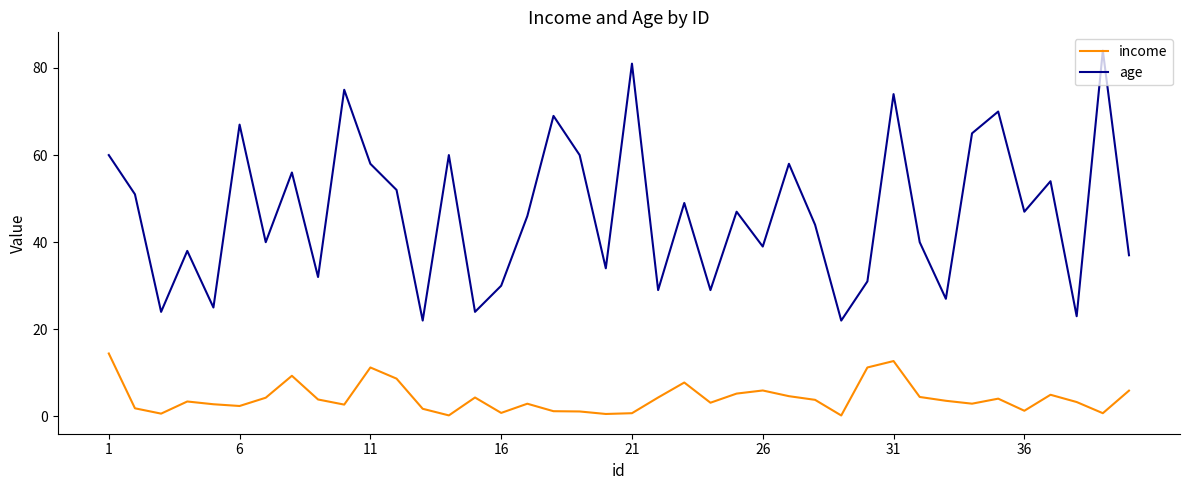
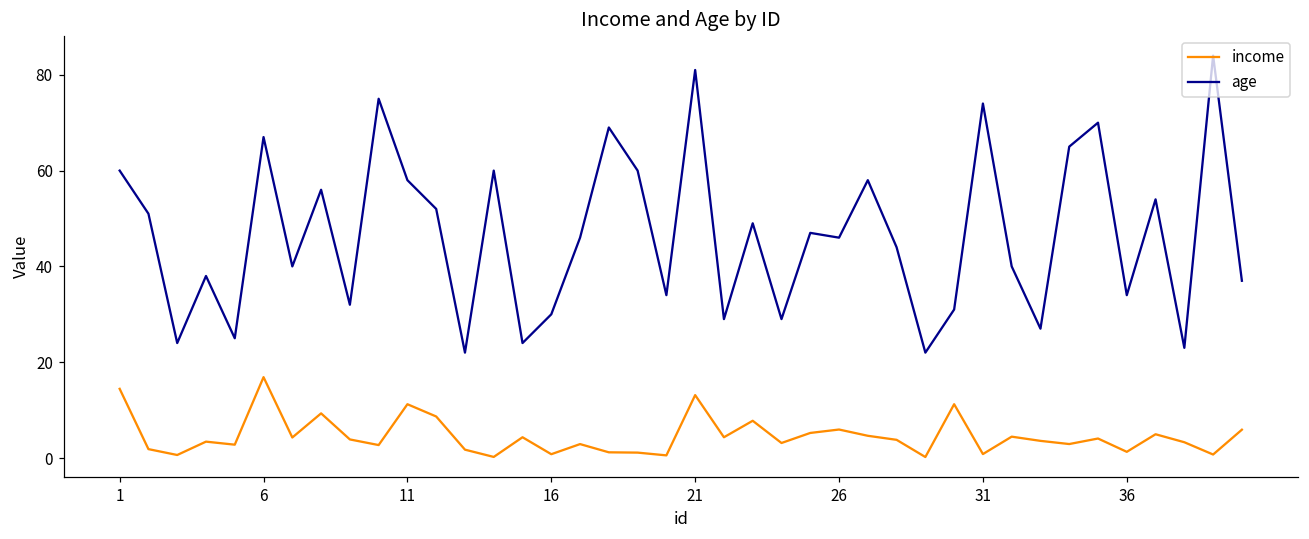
income, 6: 2 -> 17
income, 21: 1 -> 13
age, 26: 39 -> 46
income, 31: 13 -> 1
age, 36: 47 -> 34
